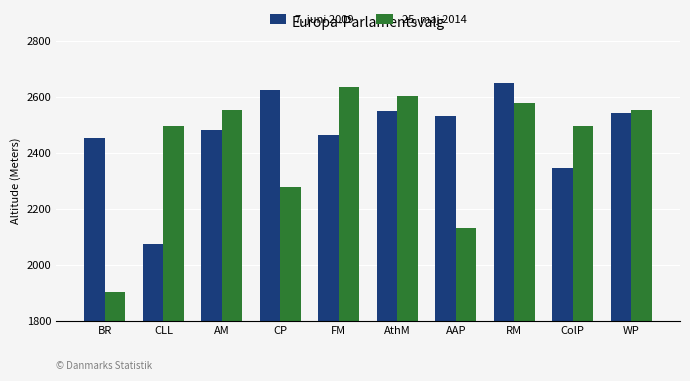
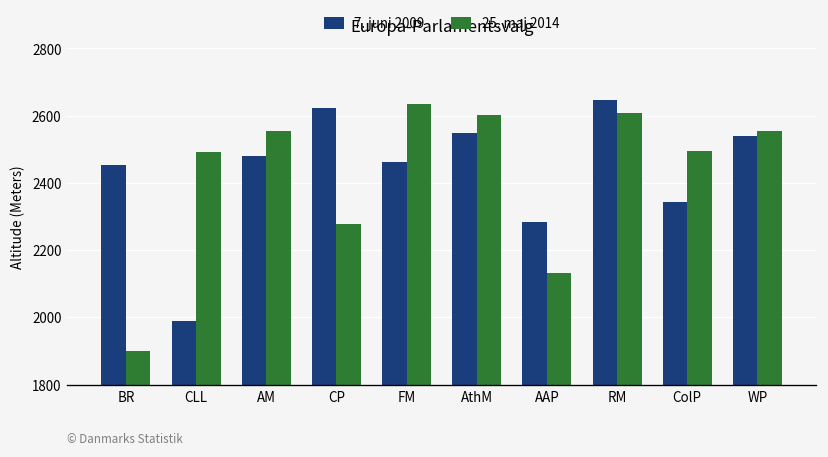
7. juni 2009, CLL: 2070 -> 1990
7. juni 2009, AAP: 2530 -> 2280
25. maj 2014, RM: 2580 -> 2610
